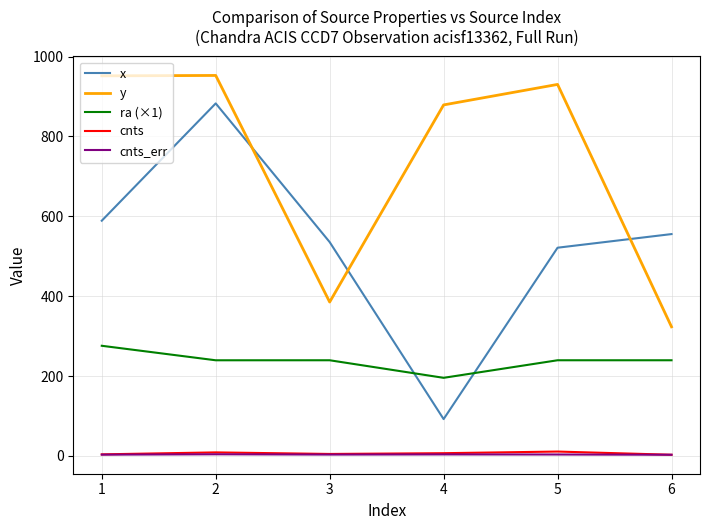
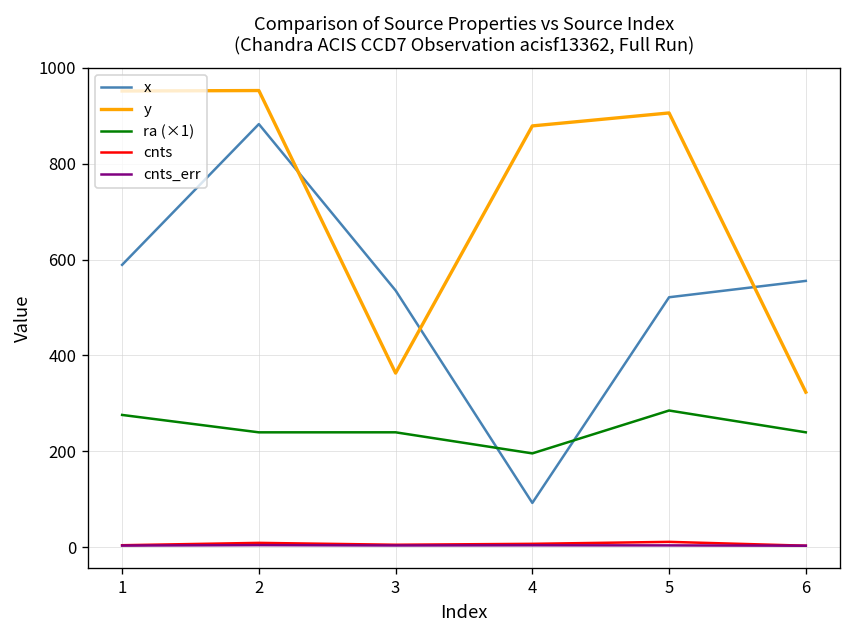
y, 3: 390 -> 360
y, 5: 930 -> 910
ra (×1), 5: 240 -> 290
